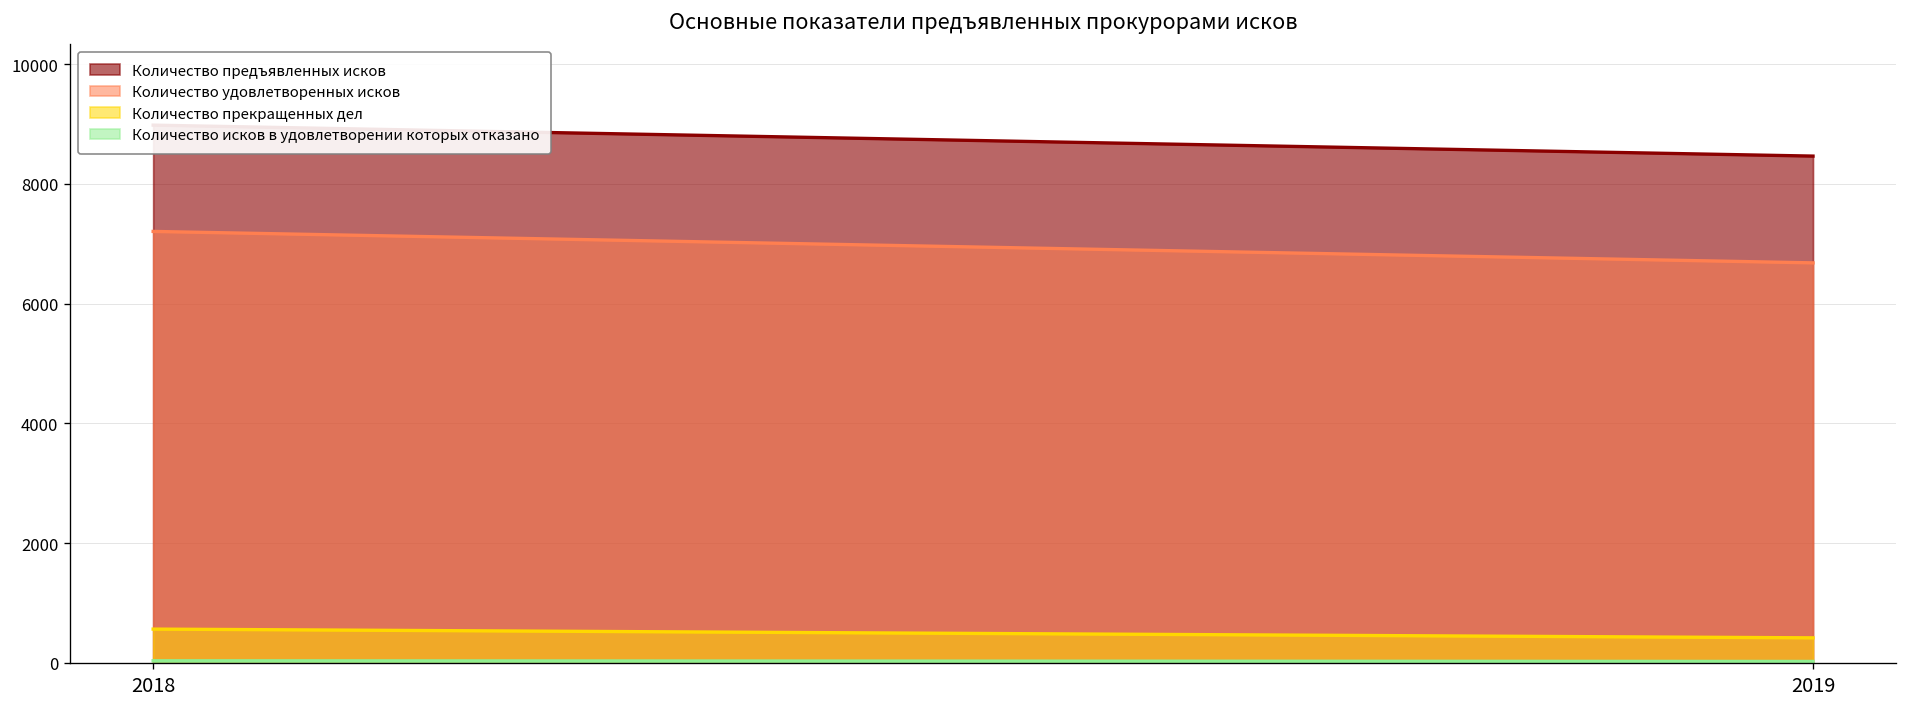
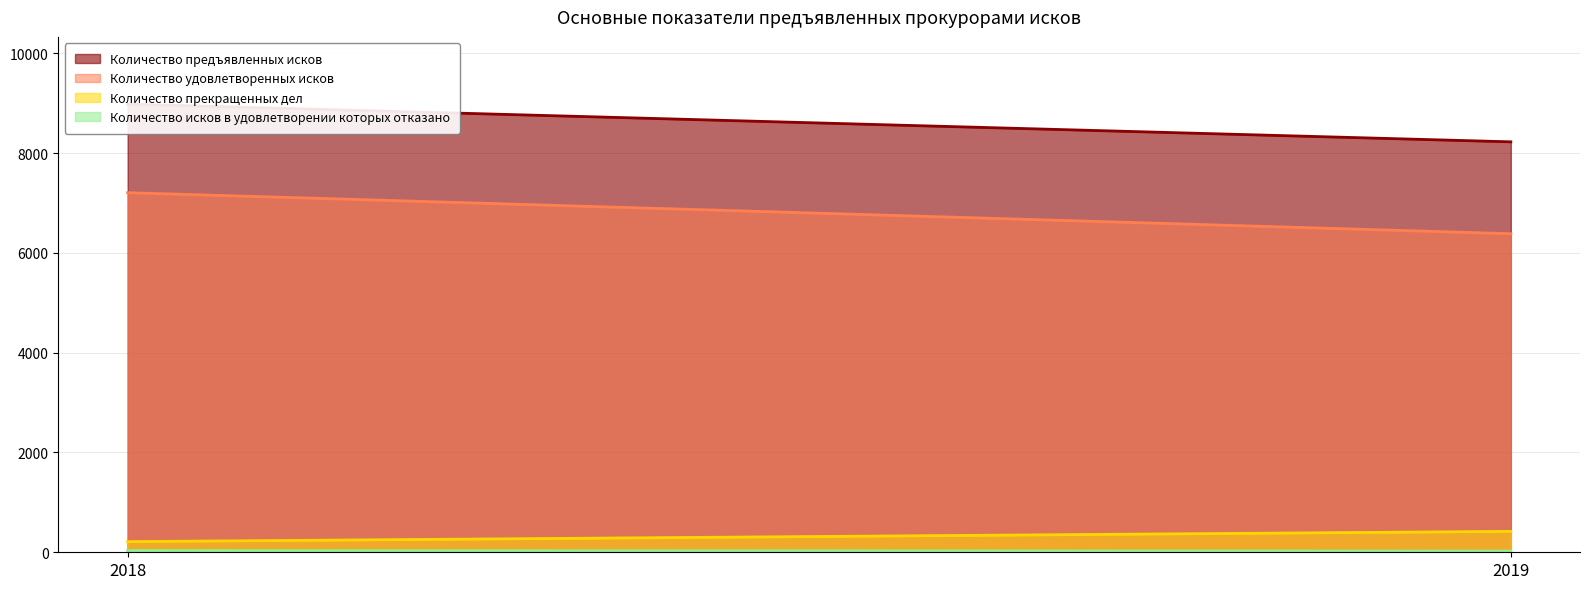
Количество прекращенных дел, 2018: 600 -> 200
Количество предъявленных исков, 2019: 8500 -> 8200
Количество удовлетворенных исков, 2019: 6700 -> 6400
